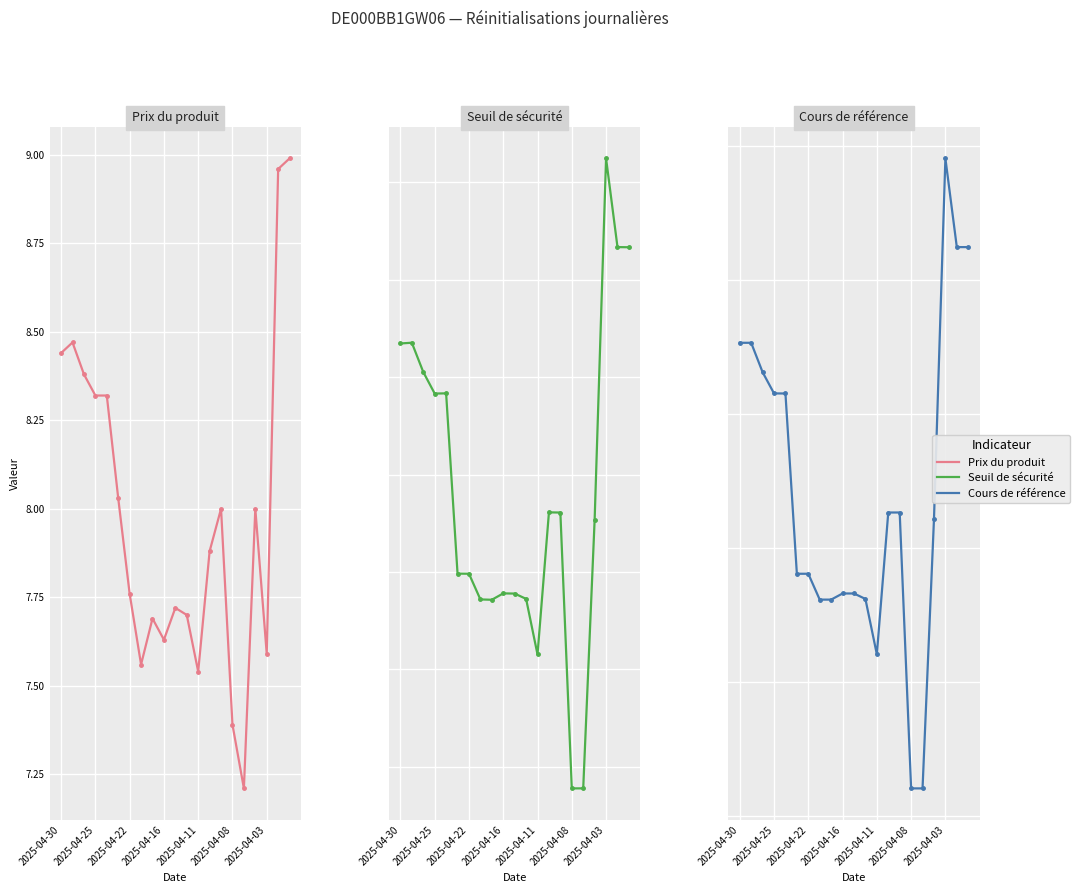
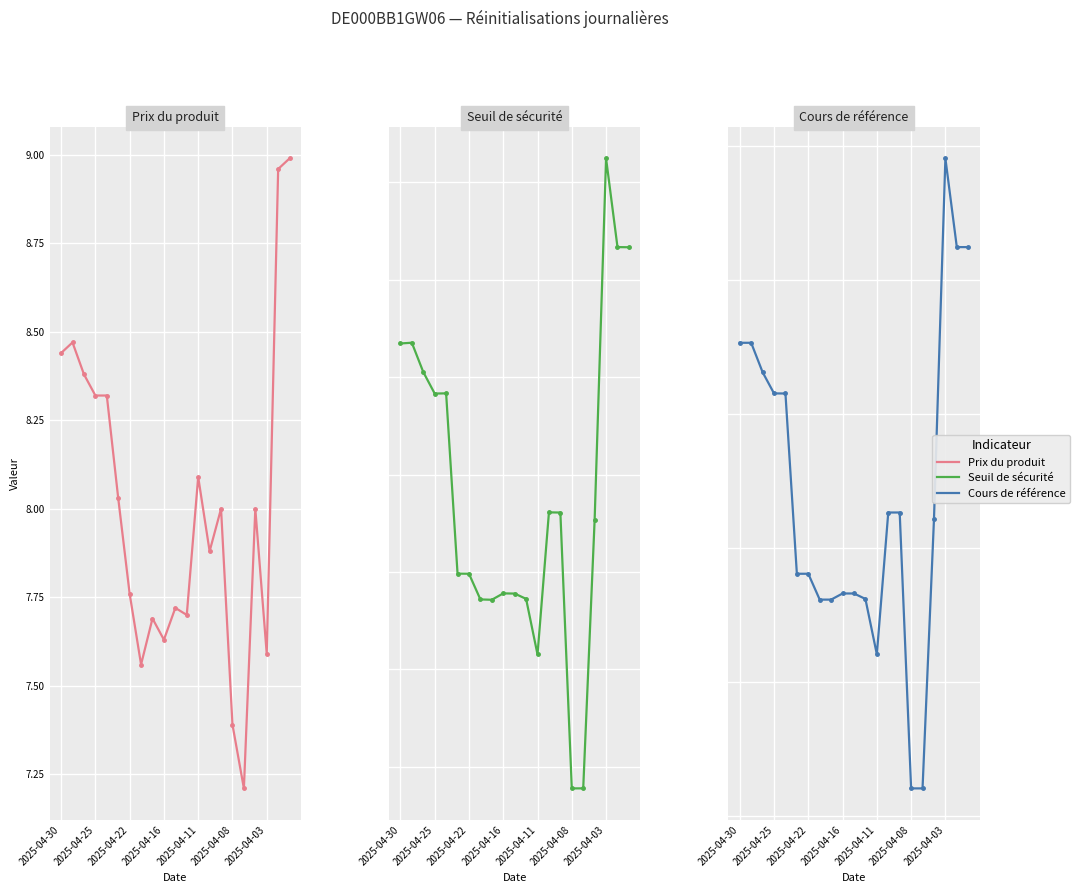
Prix du produit, 2025-04-11: 7.54 -> 8.09
